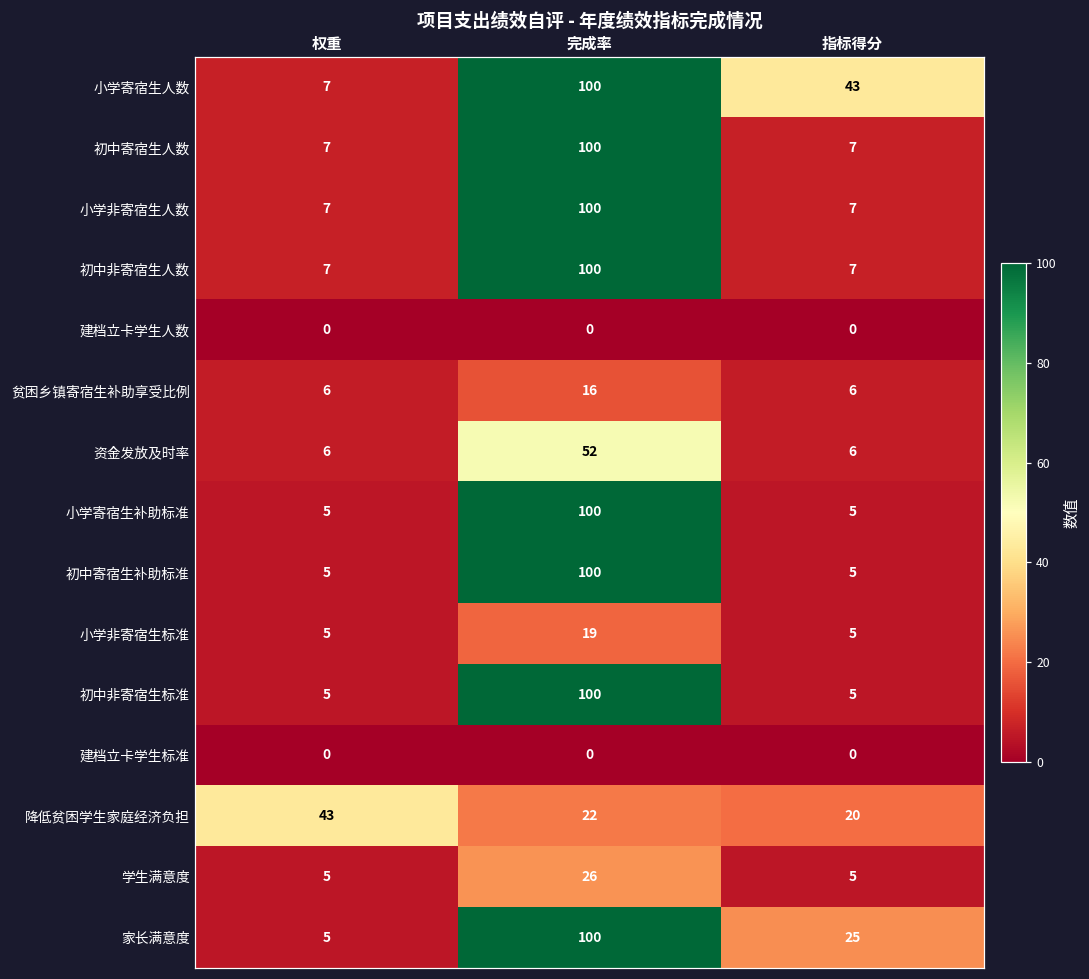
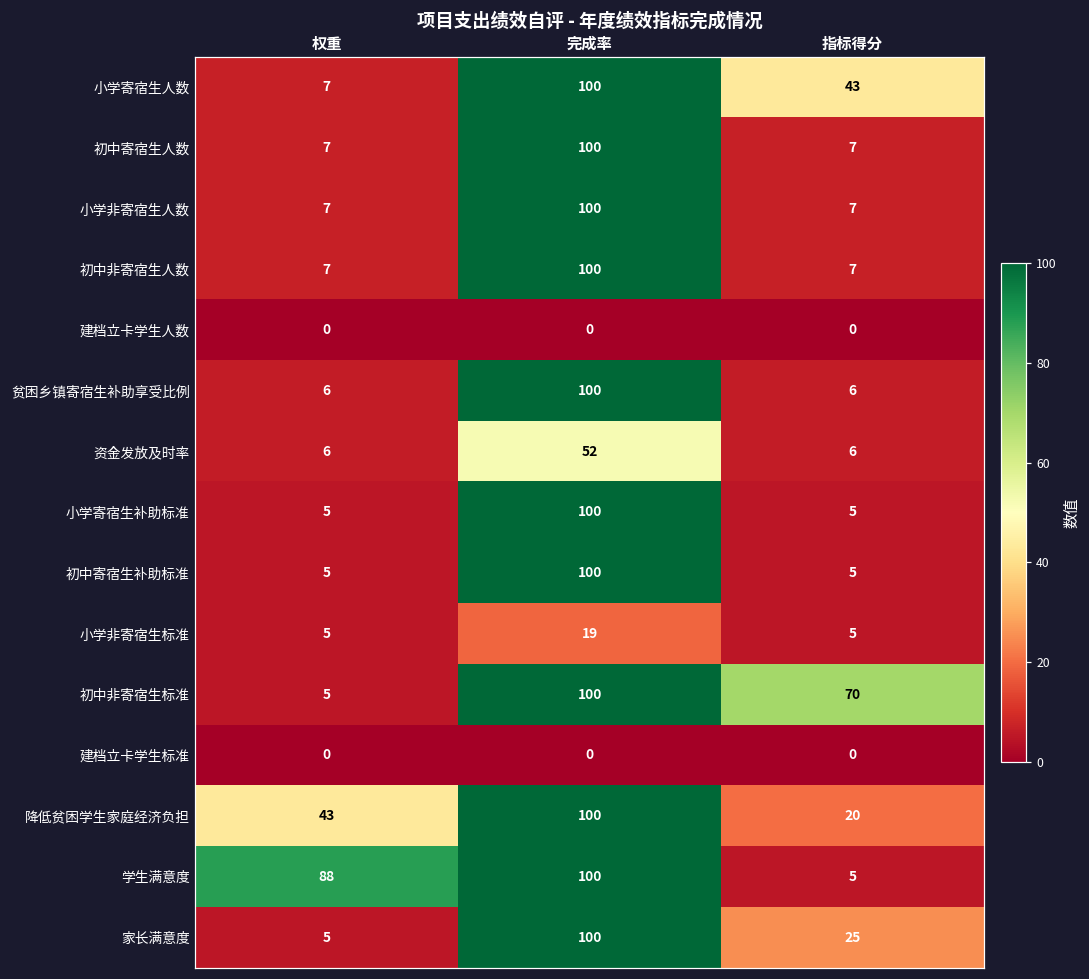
贫困乡镇寄宿生补助享受比例, 完成率: 16 -> 100
初中非寄宿生标准, 指标得分: 5 -> 70
降低贫困学生家庭经济负担, 完成率: 22 -> 100
学生满意度, 权重: 5 -> 88
学生满意度, 完成率: 26 -> 100
